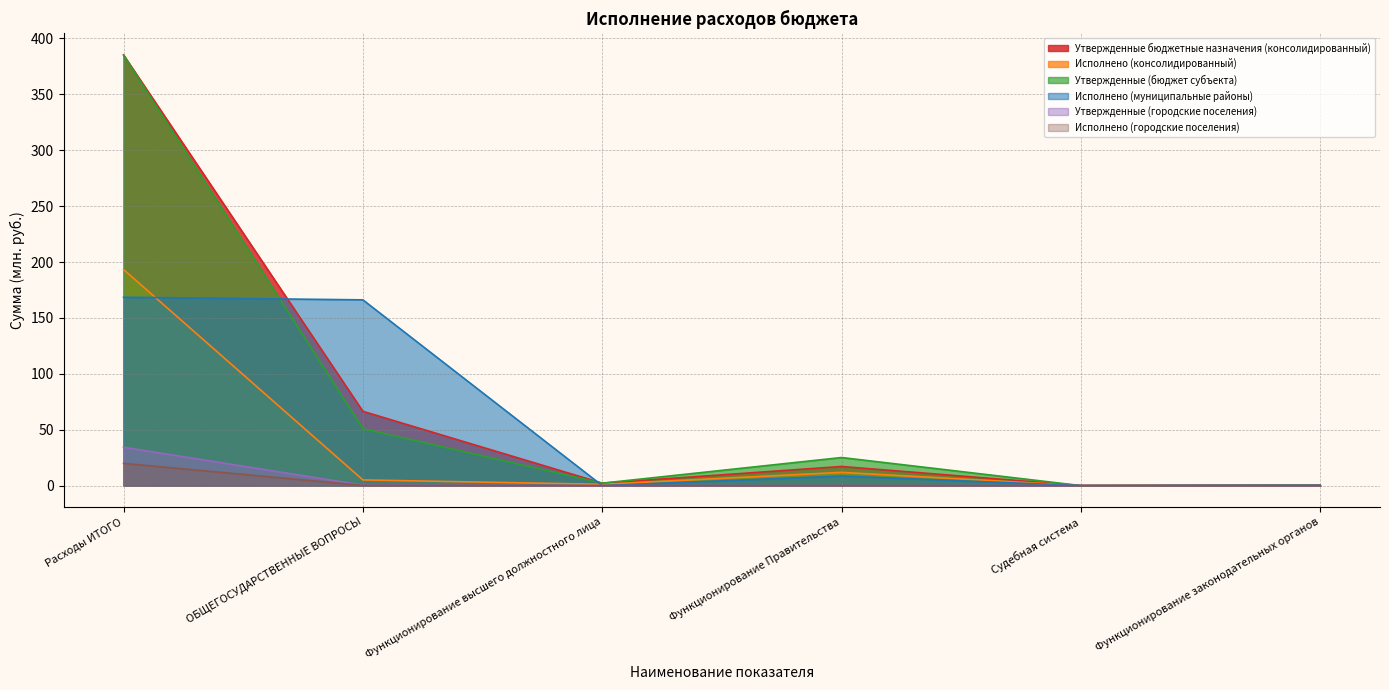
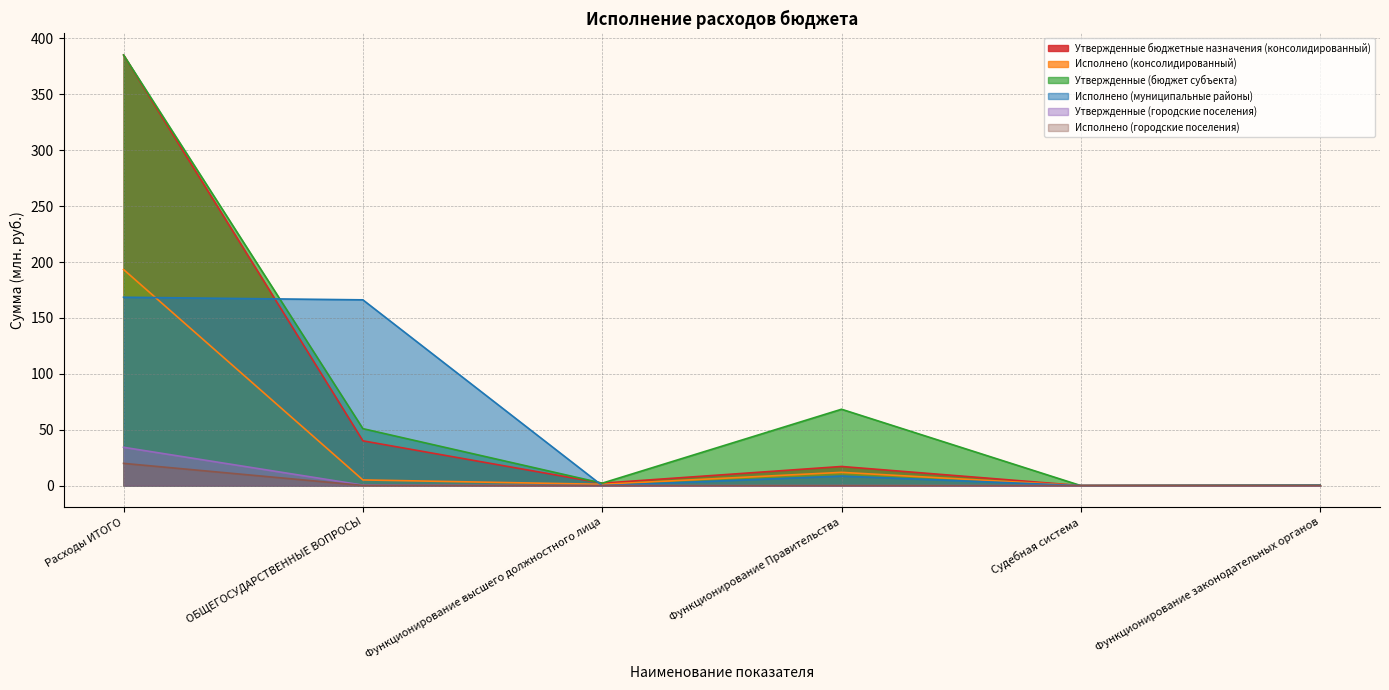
Утвержденные бюджетные назначения (консолидированный), ОБЩЕГОСУДАРСТВЕННЫЕ ВОПРОСЫ: 66 -> 40
Утвержденные (бюджет субъекта), Функционирование Правительства: 25 -> 68
